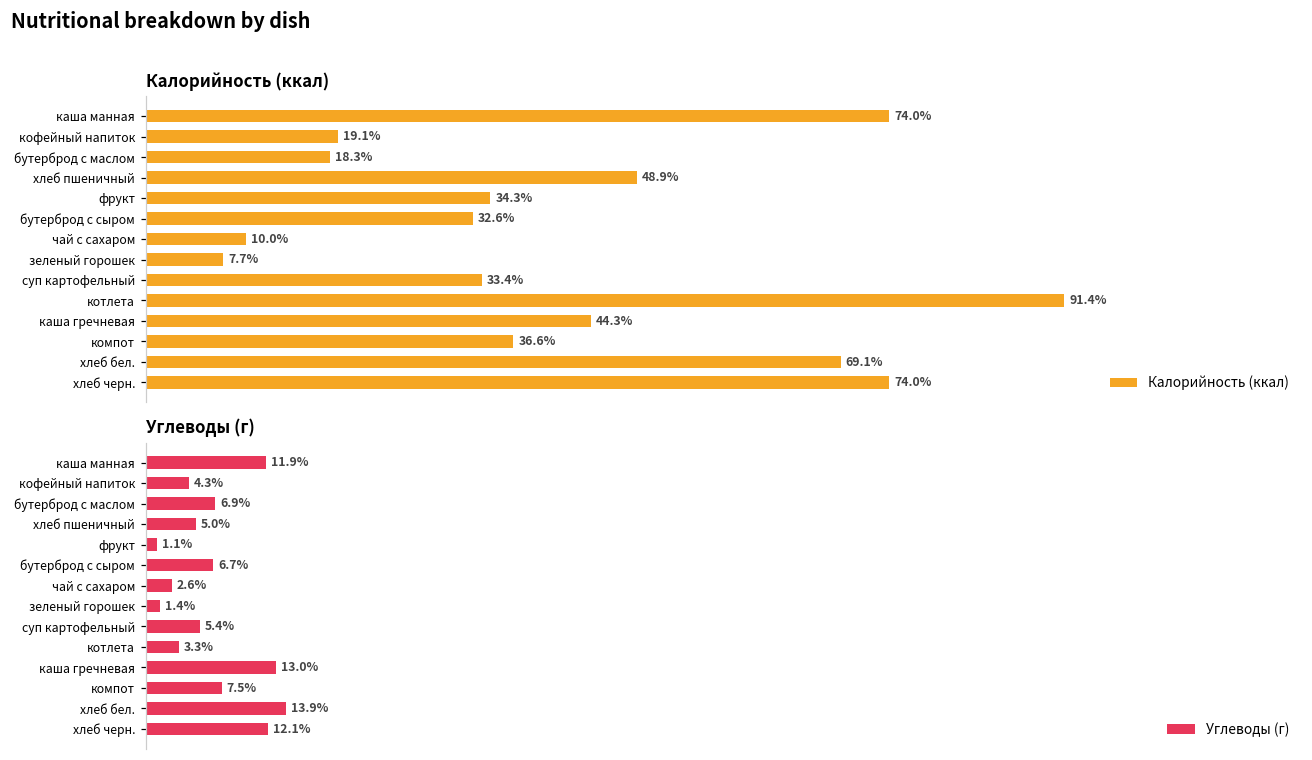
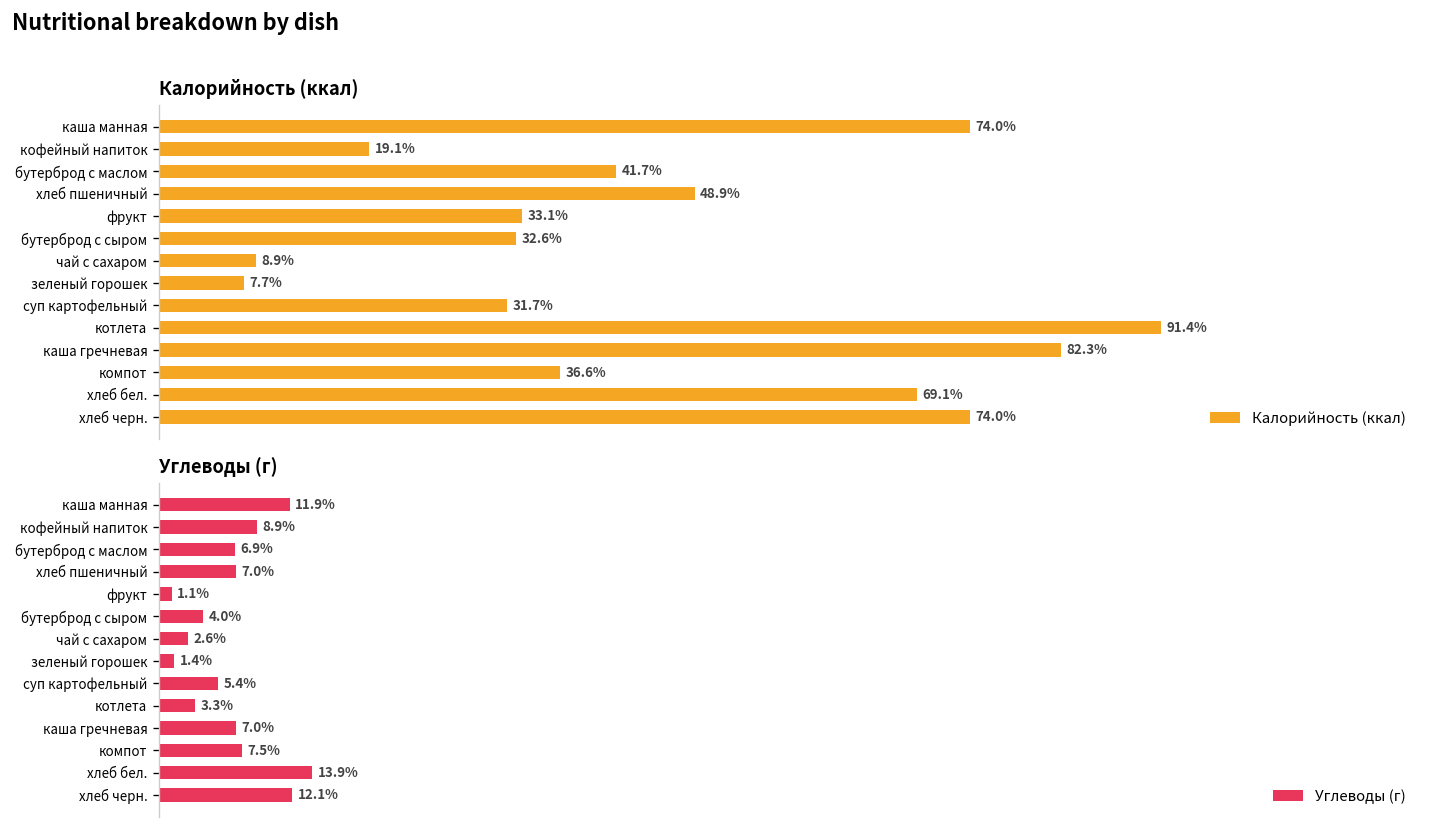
Калорийность (ккал), бутерброд с маслом: 18.3% -> 41.7%
Калорийность (ккал), фрукт: 34.3% -> 33.1%
Калорийность (ккал), чай с сахаром: 10.0% -> 8.9%
Калорийность (ккал), суп картофельный: 33.4% -> 31.7%
Калорийность (ккал), каша гречневая: 44.3% -> 82.3%
Углеводы (г), кофейный напиток: 4.3% -> 8.9%
Углеводы (г), хлеб пшеничный: 5.0% -> 7.0%
Углеводы (г), бутерброд с сыром: 6.7% -> 4.0%
Углеводы (г), каша гречневая: 13.0% -> 7.0%
